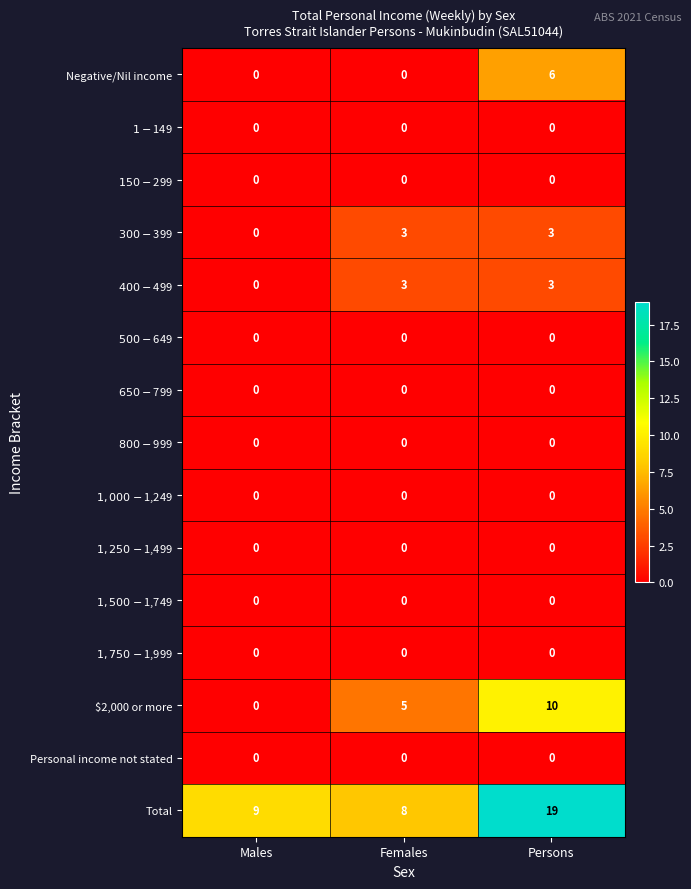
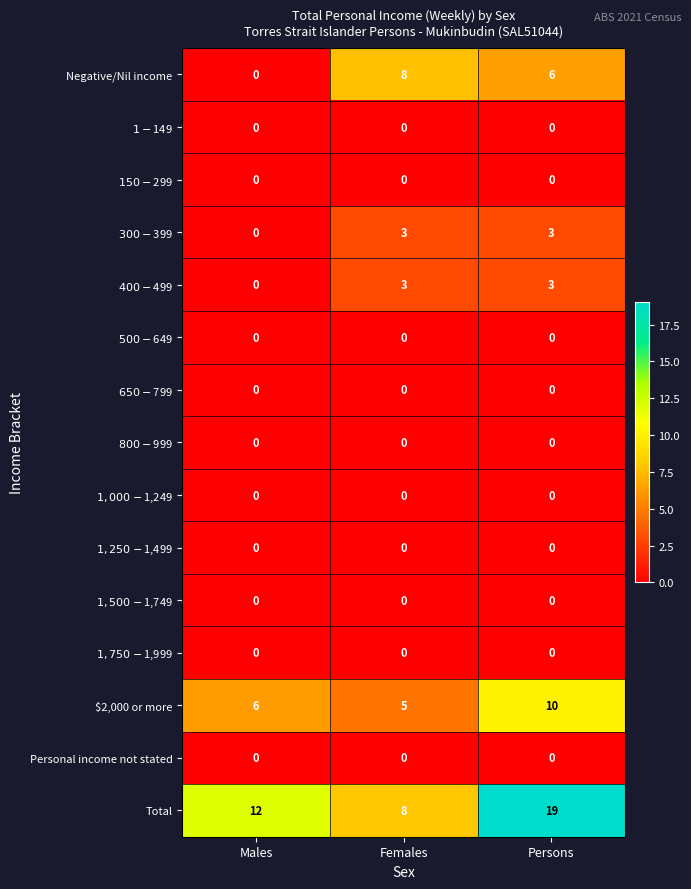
Negative/Nil income, Females: 0 -> 8
$2,000 or more, Males: 0 -> 6
Total, Males: 9 -> 12
